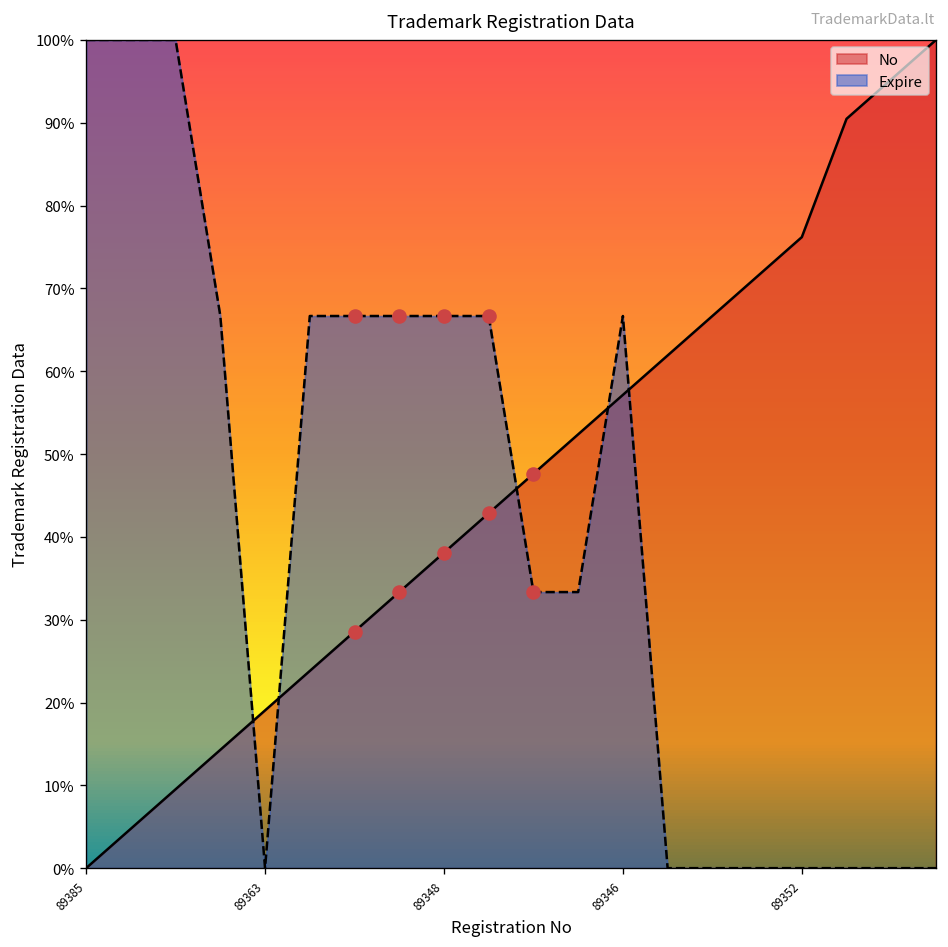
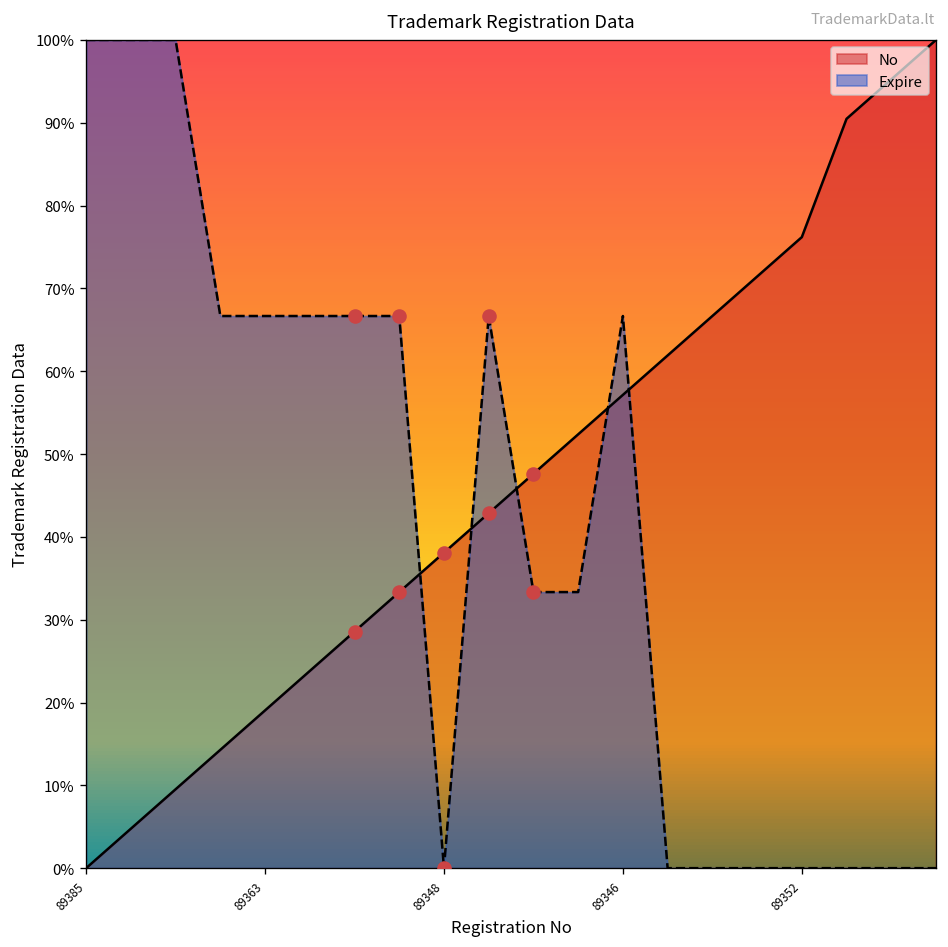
Expire, 89363: 0% -> 67%
Expire, 89348: 67% -> 0%
